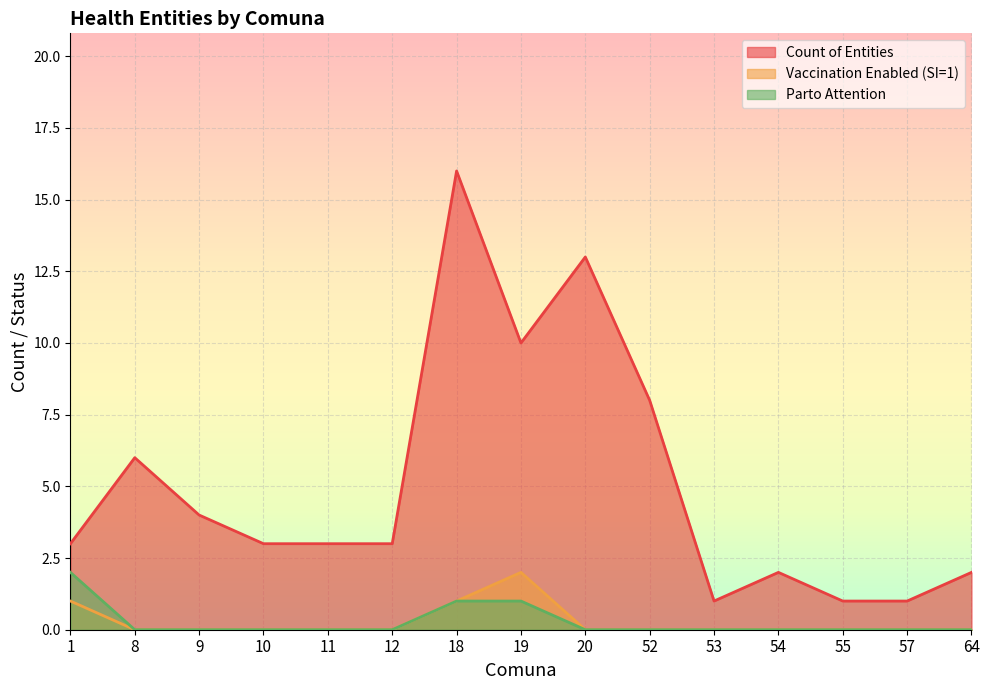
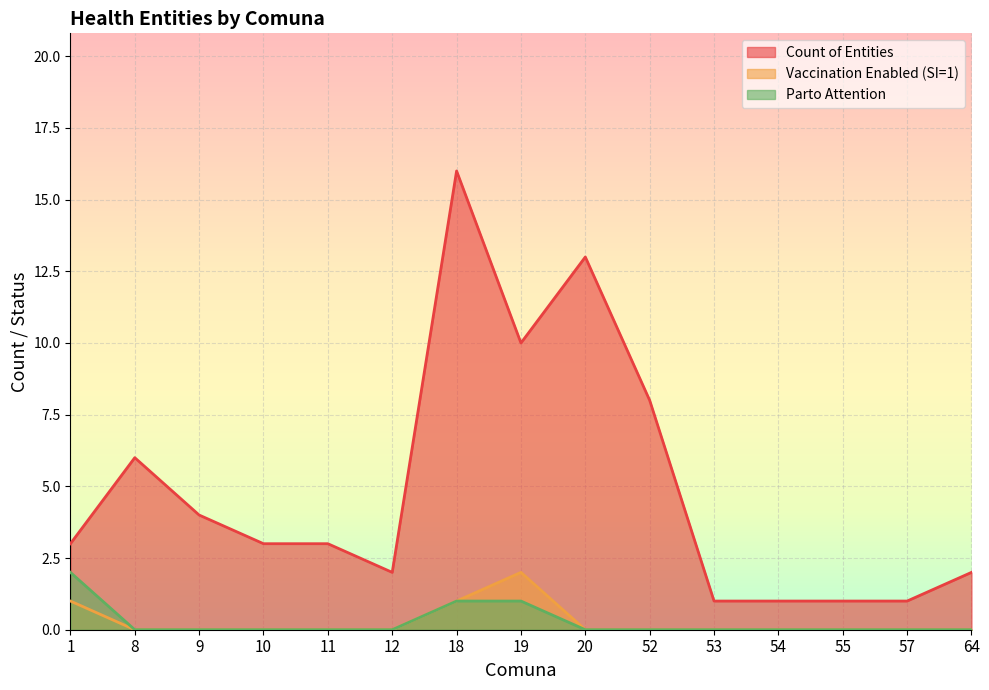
Count of Entities, 12: 3 -> 2
Count of Entities, 54: 2 -> 1
